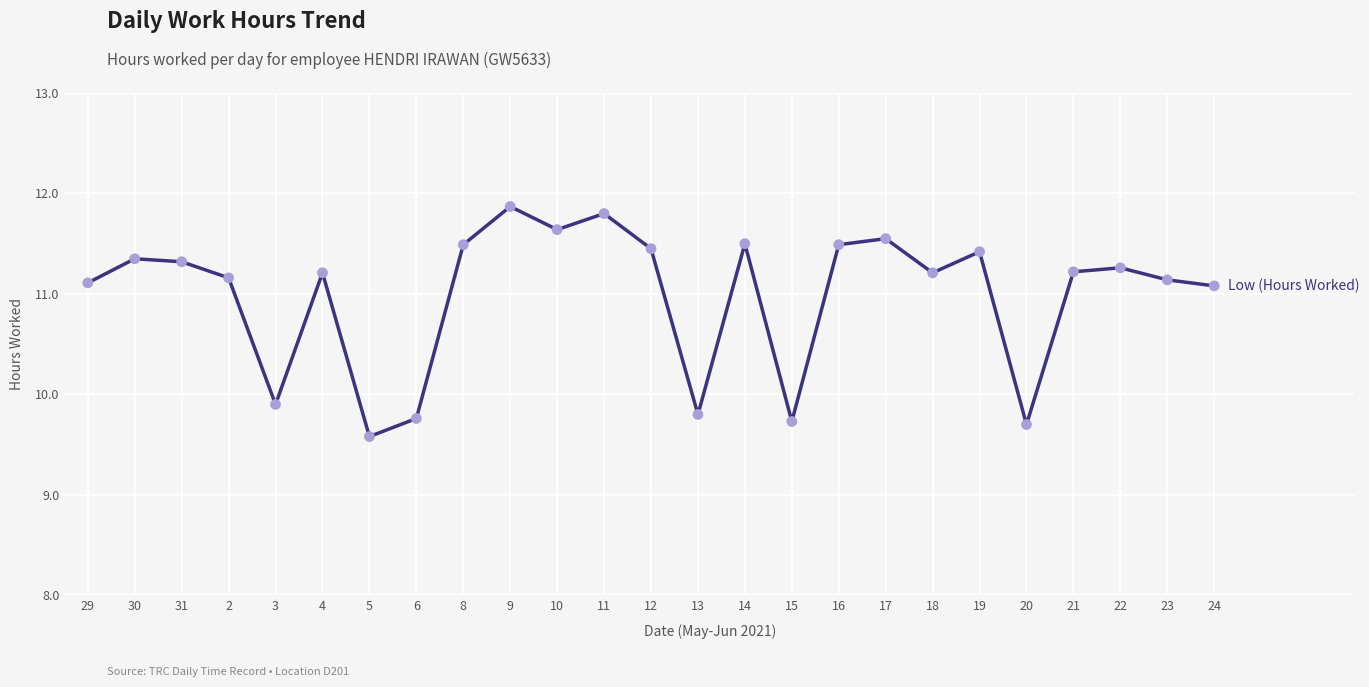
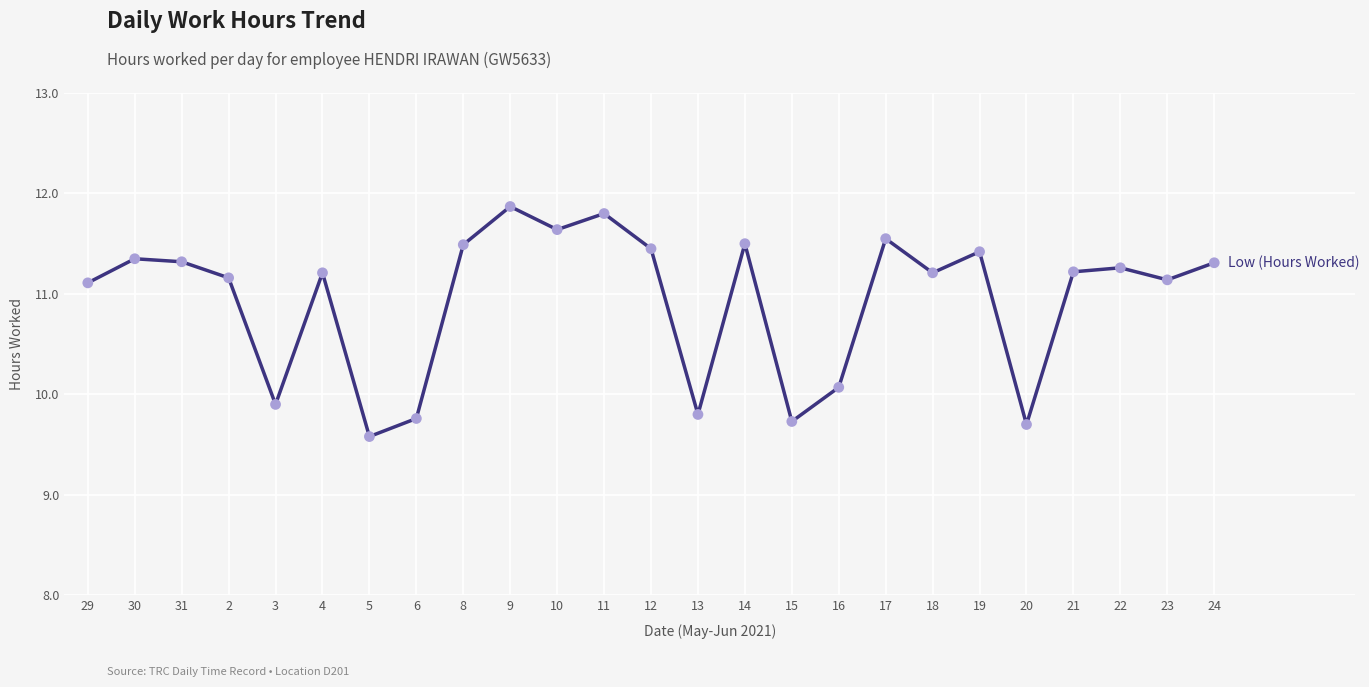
16: 11.49 -> 10.07
24: 11.08 -> 11.31
